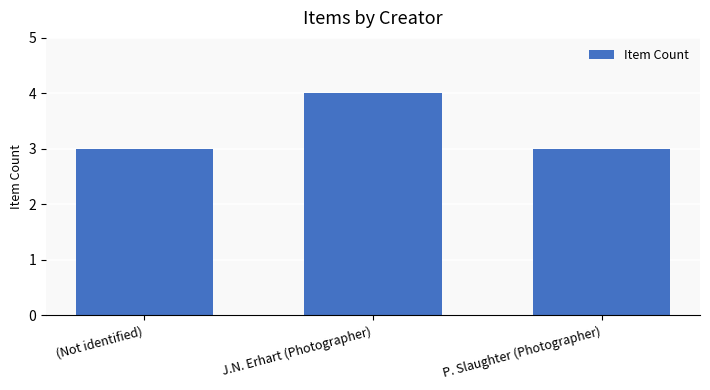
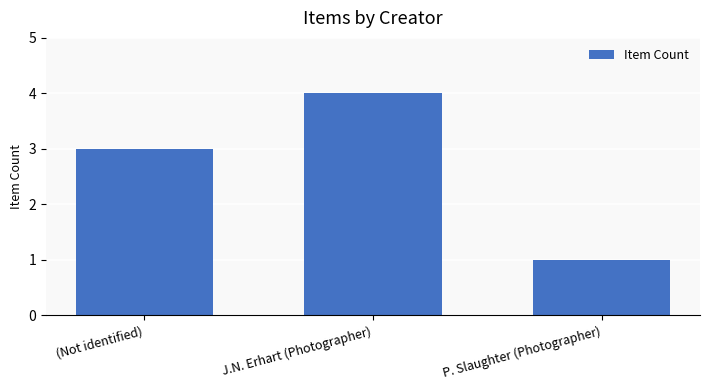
P. Slaughter (Photographer): 3 -> 1
